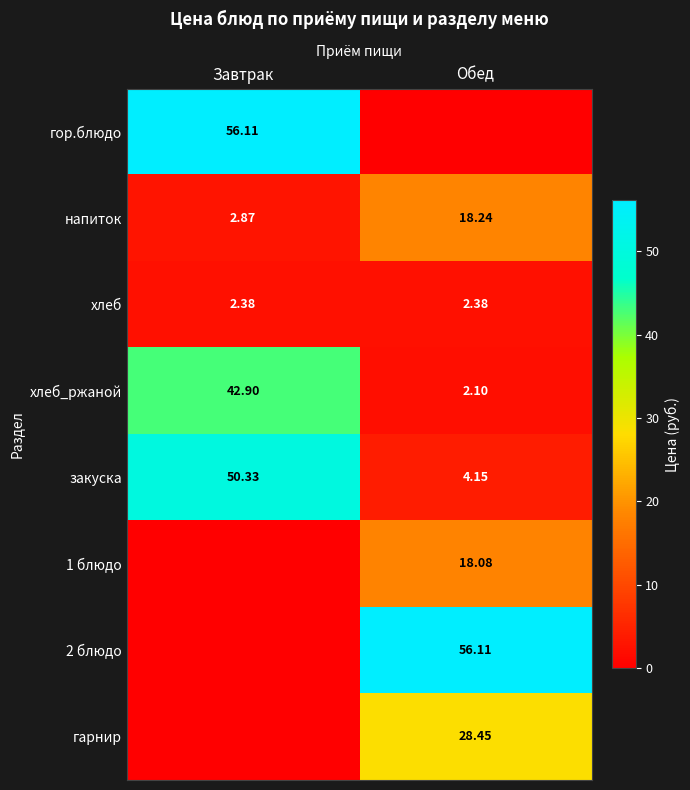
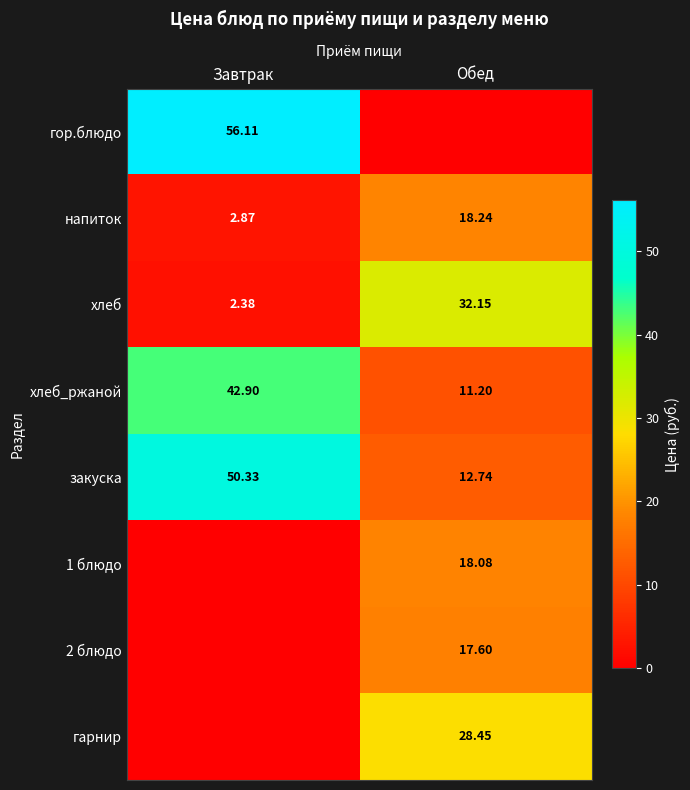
хлеб, Обед: 2.38 -> 32.15
хлеб_ржаной, Обед: 2.10 -> 11.20
закуска, Обед: 4.15 -> 12.74
2 блюдо, Обед: 56.11 -> 17.60
